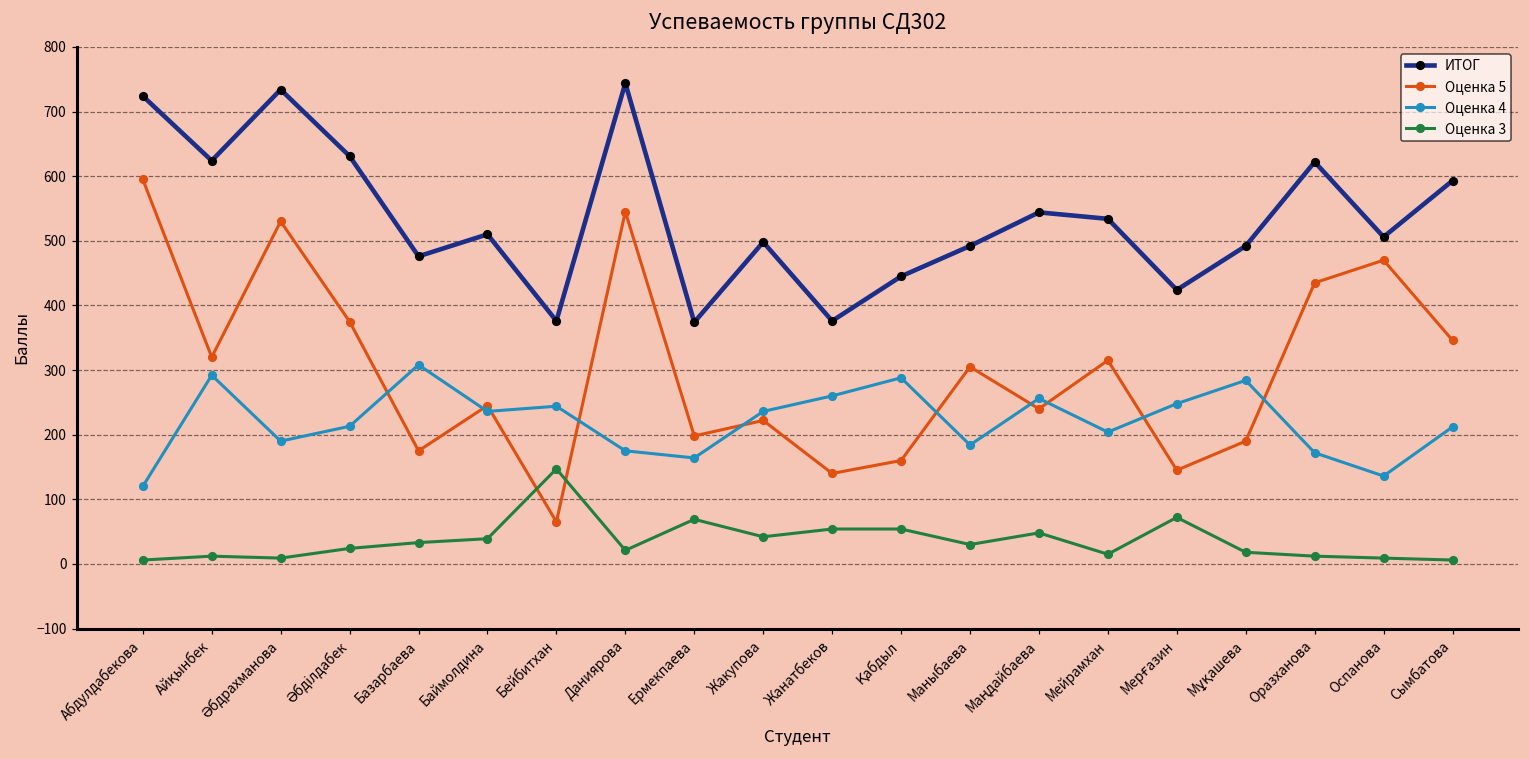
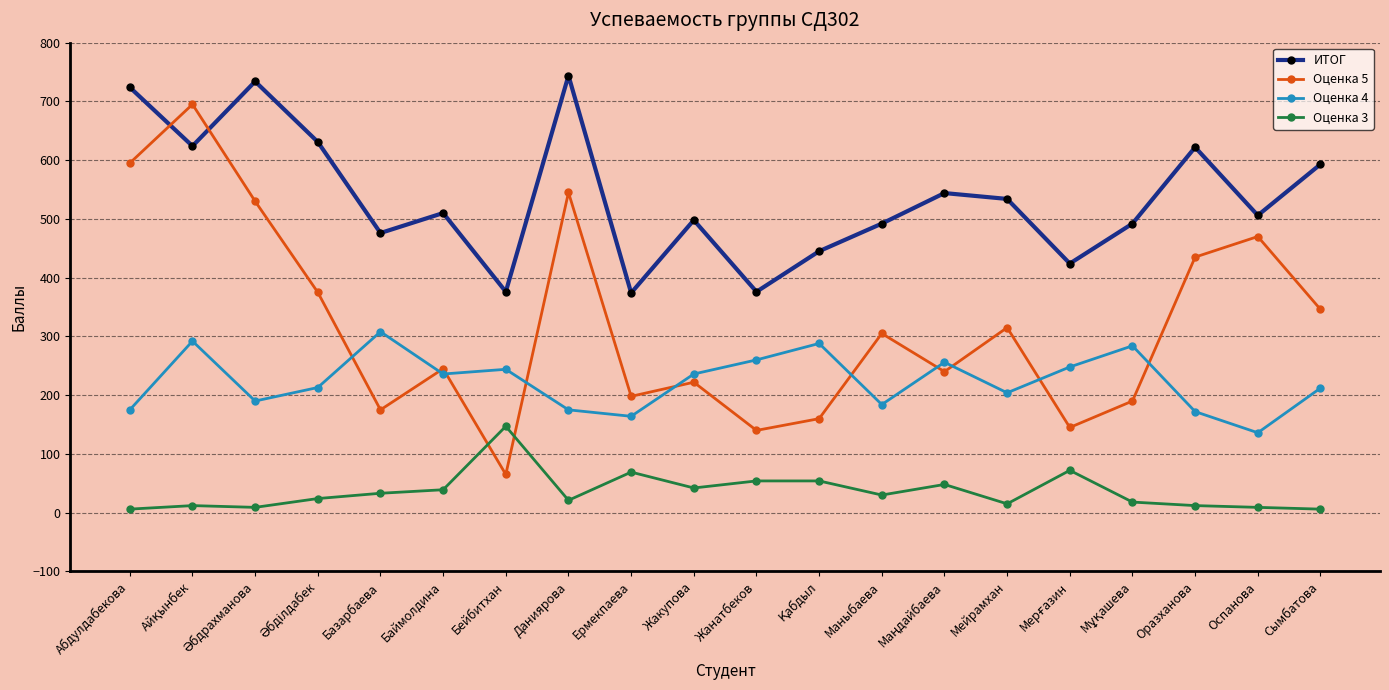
Оценка 4, Абдулдабекова: 120 -> 180
Оценка 5, Айқынбек: 320 -> 700
